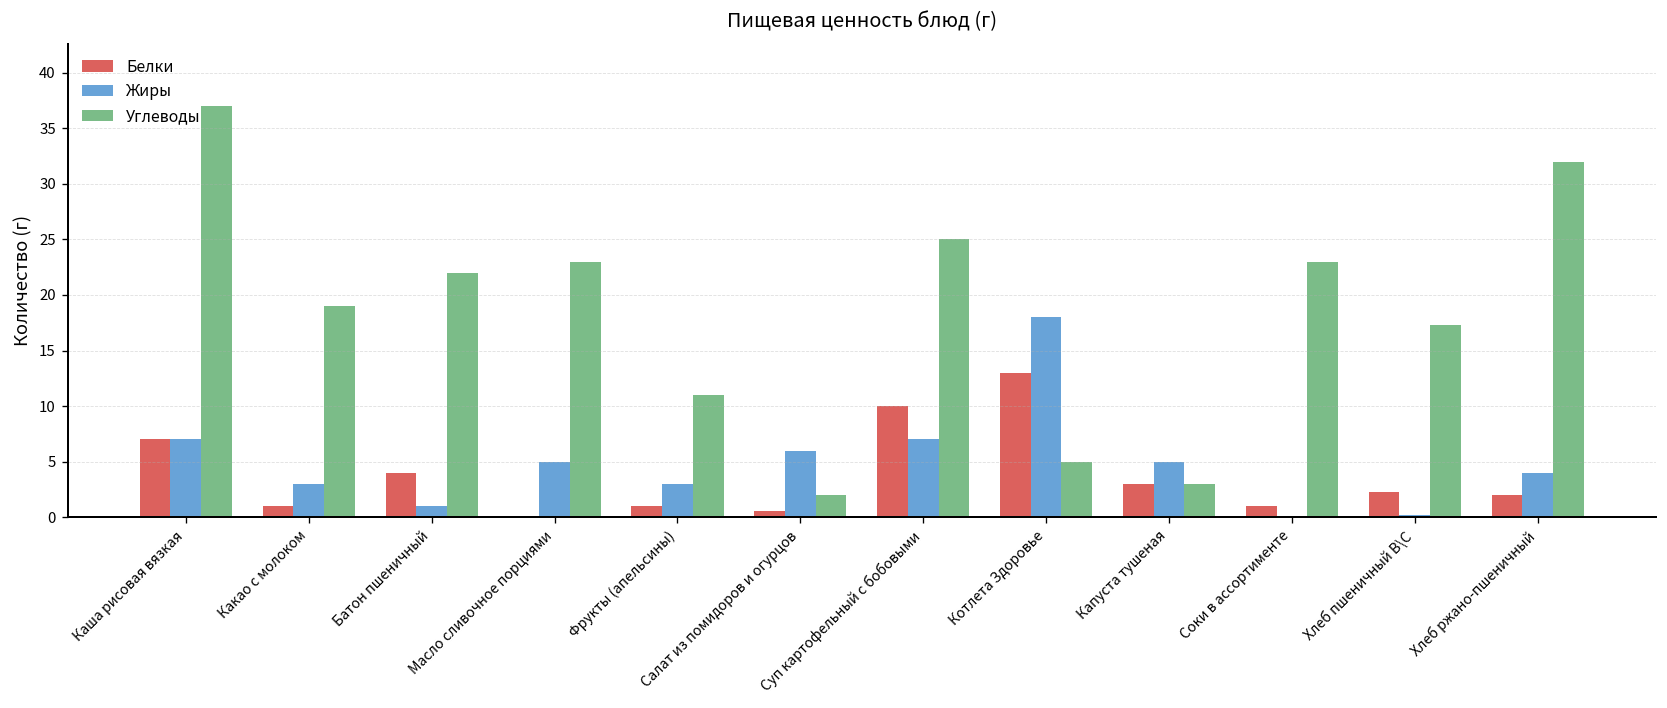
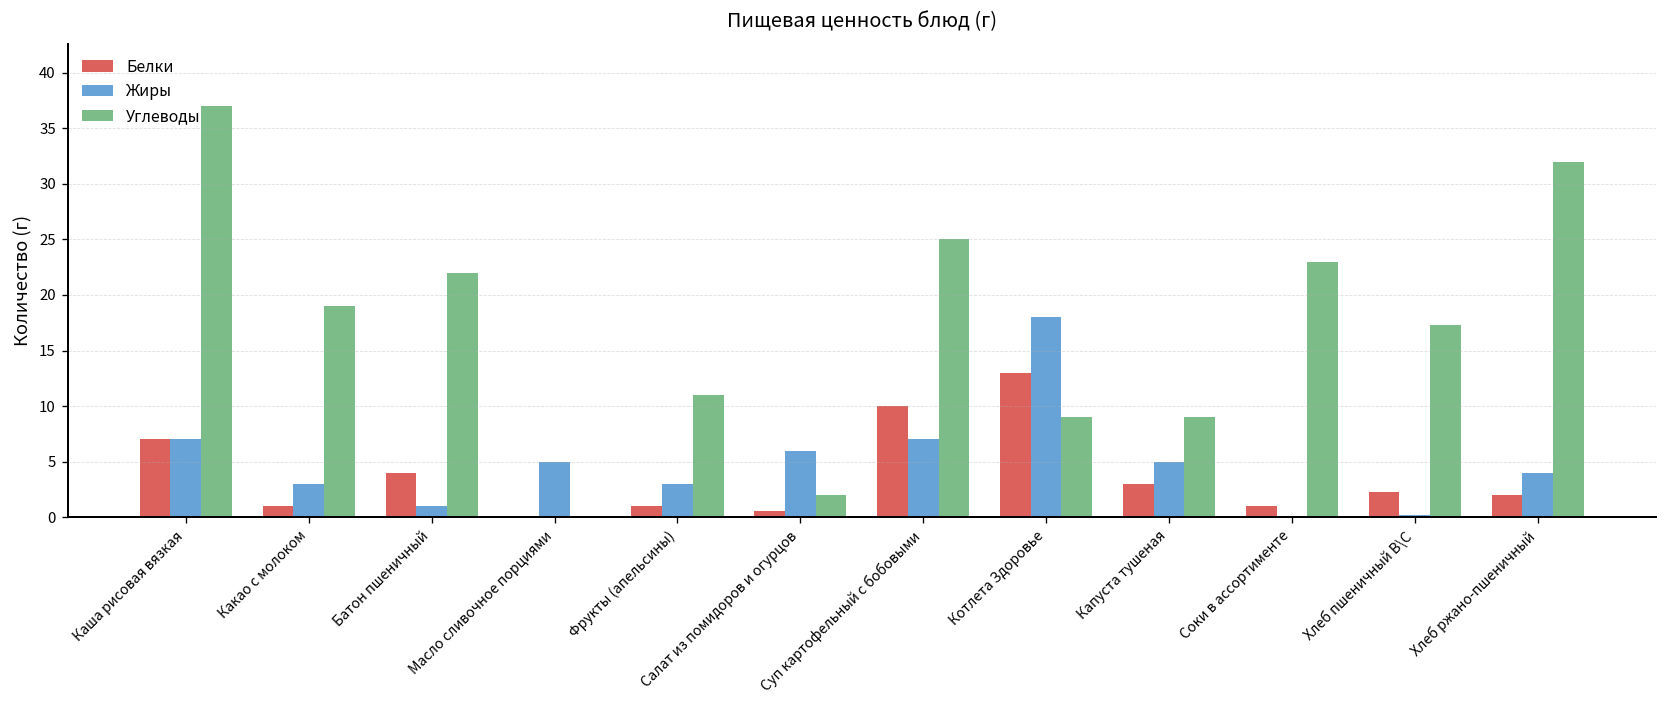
Углеводы, Масло сливочное порциями: 23 -> 0
Углеводы, Котлета Здоровье: 5 -> 9
Углеводы, Капуста тушеная: 3 -> 9
